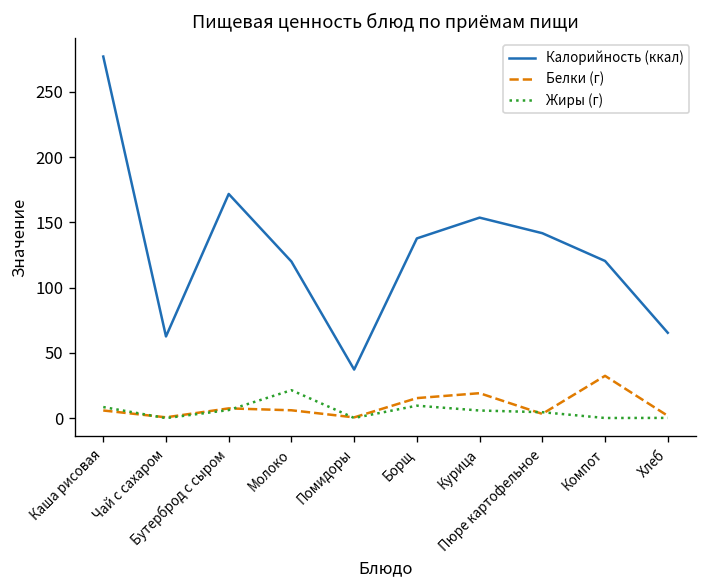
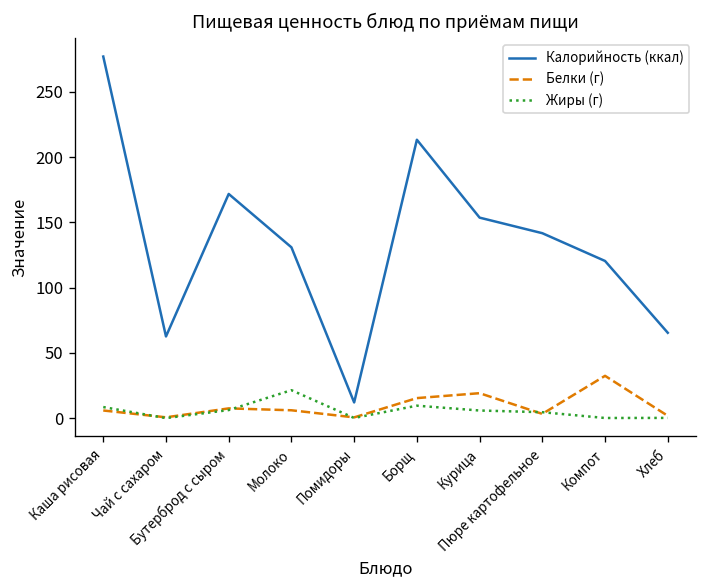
Калорийность (ккал), Молоко: 120 -> 131
Калорийность (ккал), Помидоры: 37 -> 12
Калорийность (ккал), Борщ: 138 -> 213
